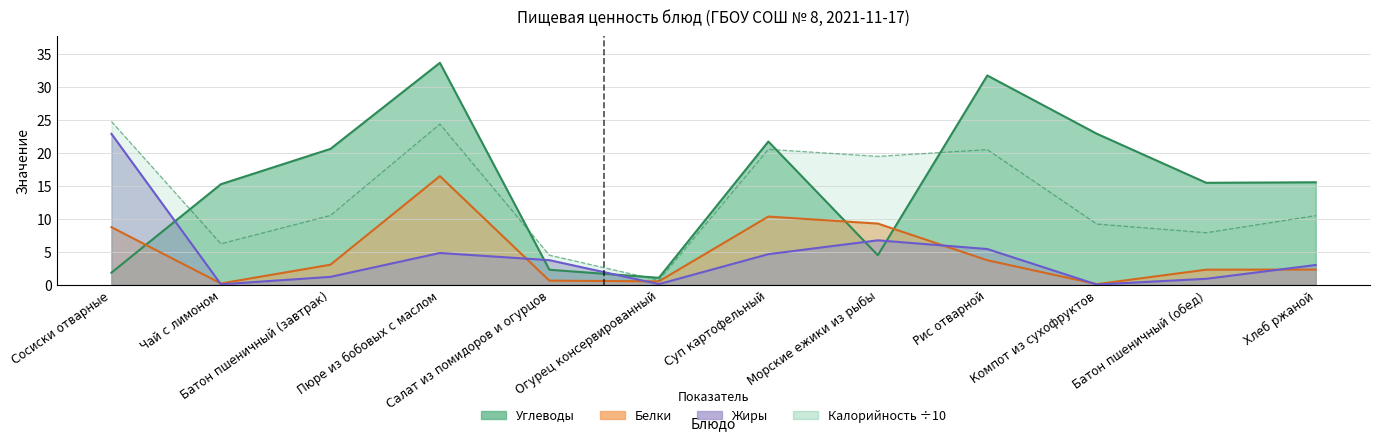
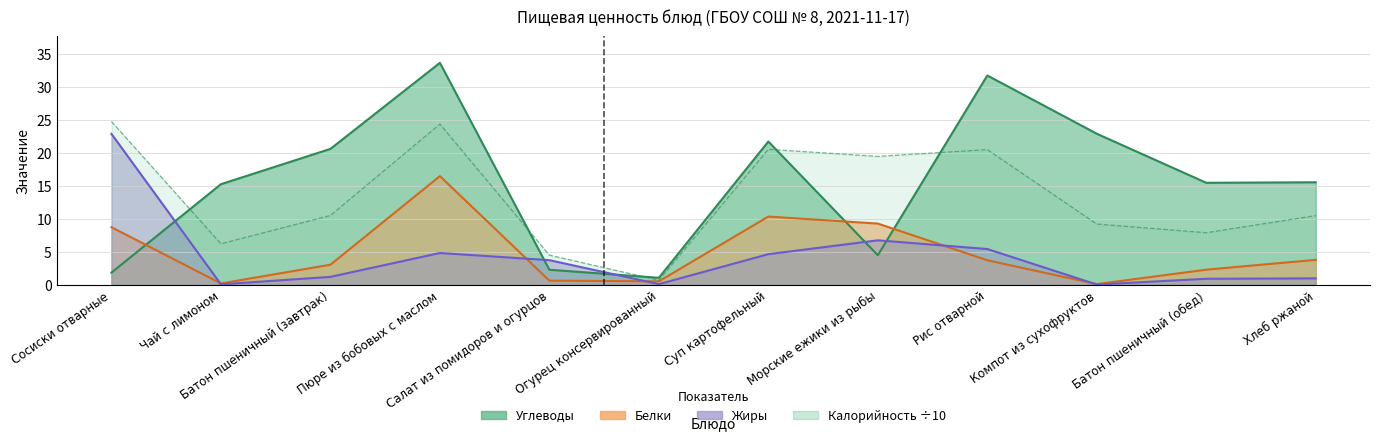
Белки, Хлеб ржаной: 2 -> 4
Жиры, Хлеб ржаной: 3 -> 1
